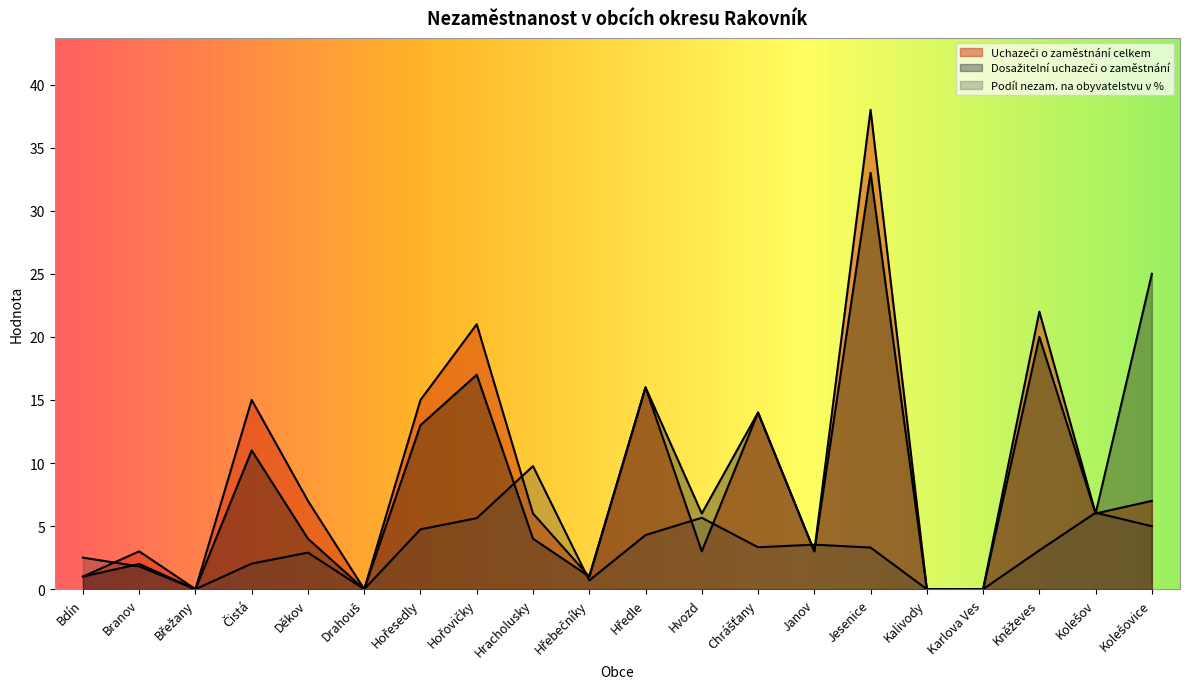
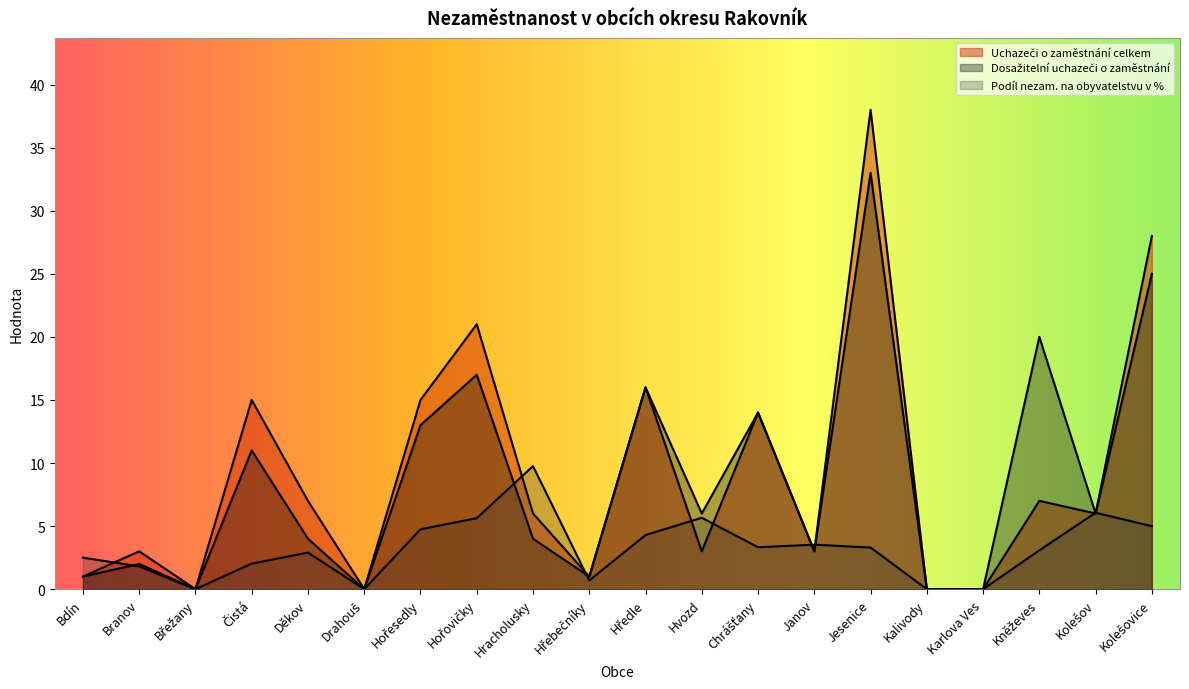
Uchazeči o zaměstnání celkem, Kněževes: 22 -> 7
Uchazeči o zaměstnání celkem, Kolešovice: 7 -> 28
